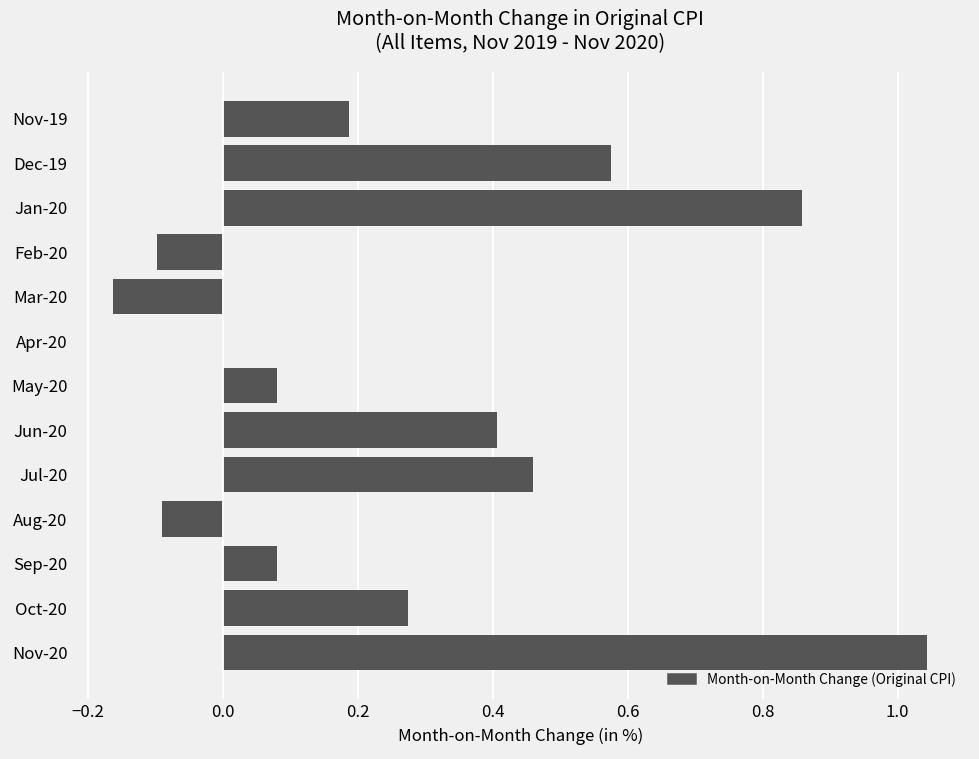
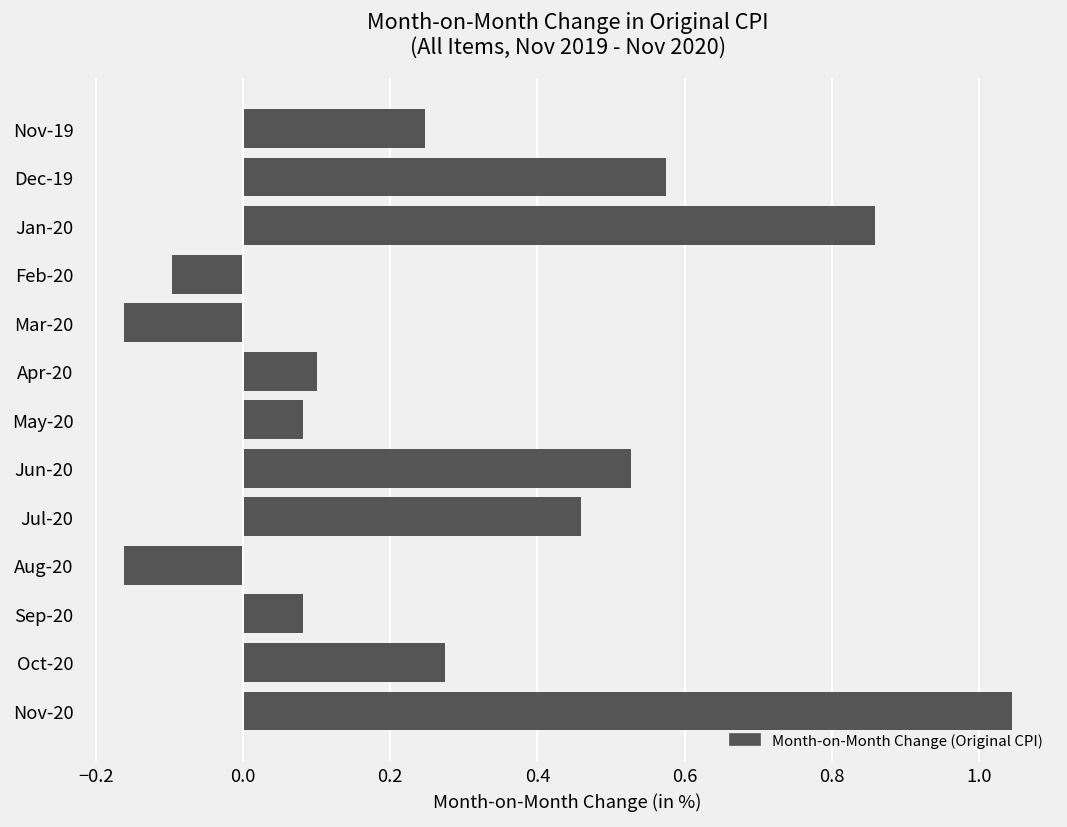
Nov-19: 0.19 -> 0.25
Apr-20: 0.0 -> 0.1
Jun-20: 0.41 -> 0.53
Aug-20: -0.09 -> -0.16
